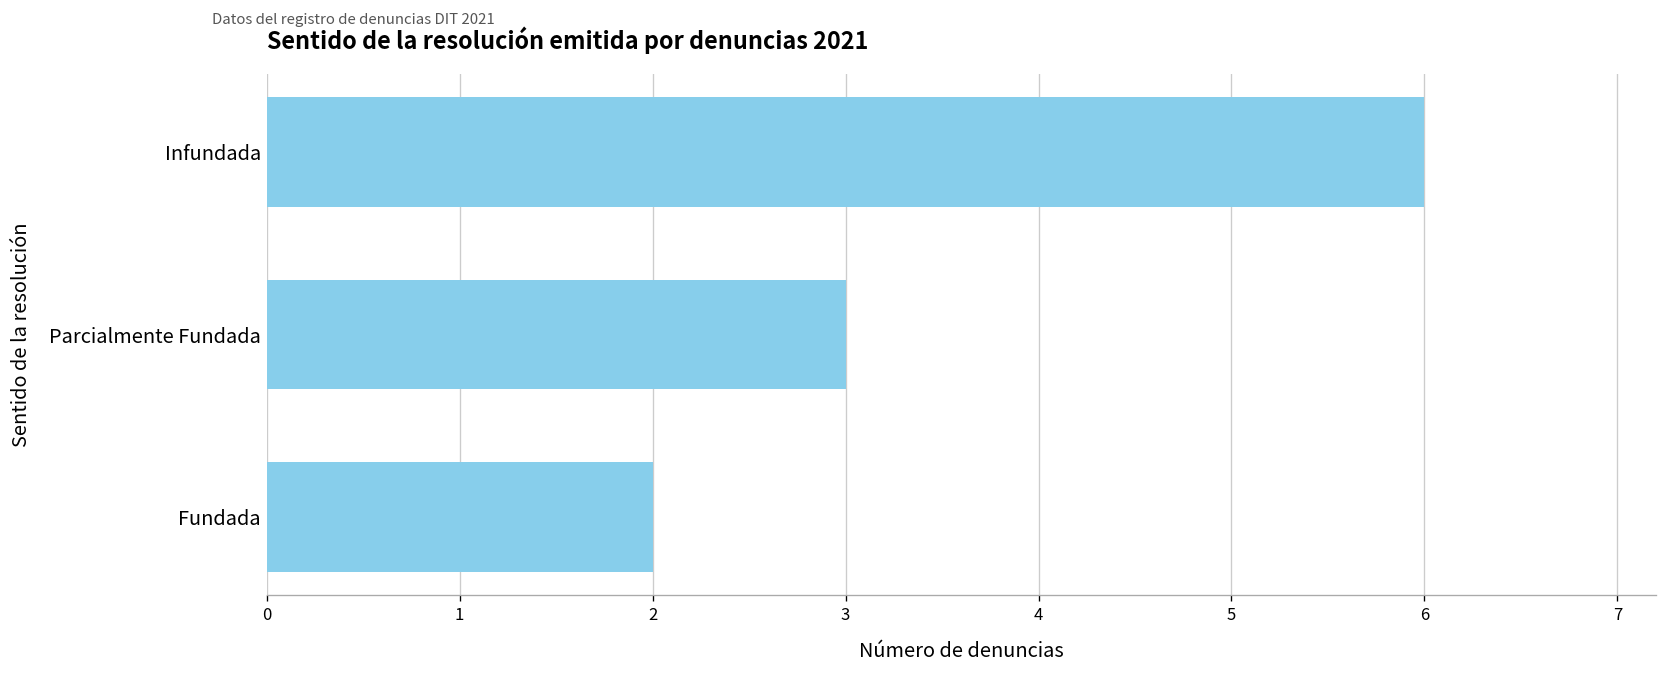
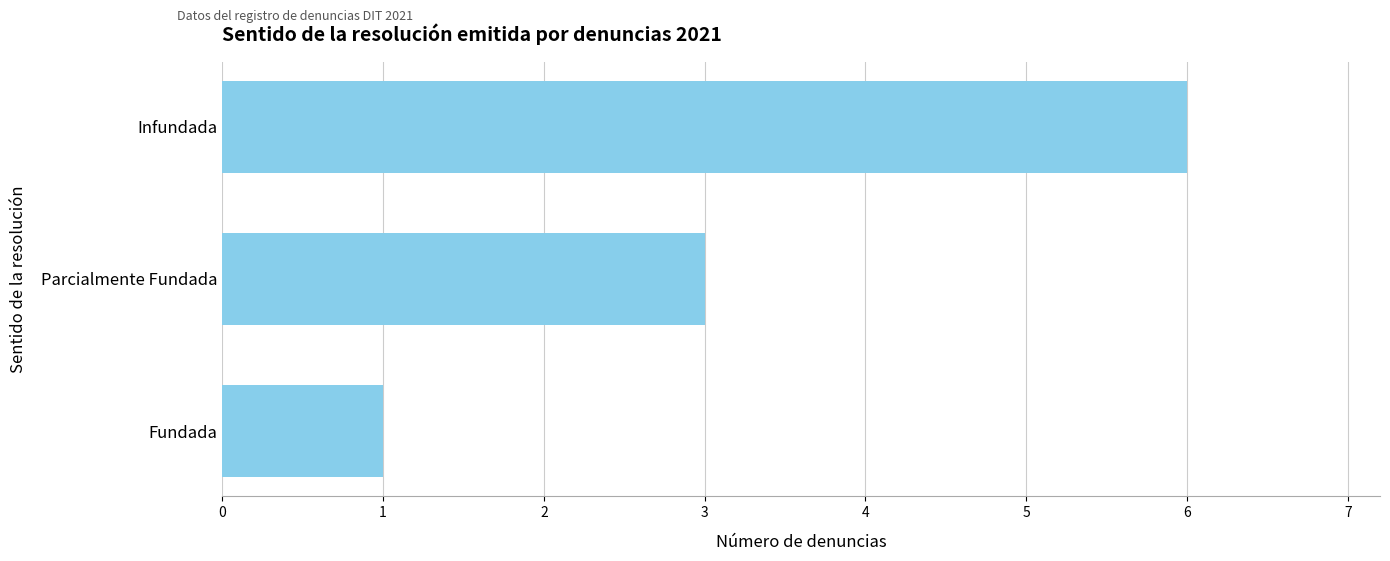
Fundada: 2 -> 1
